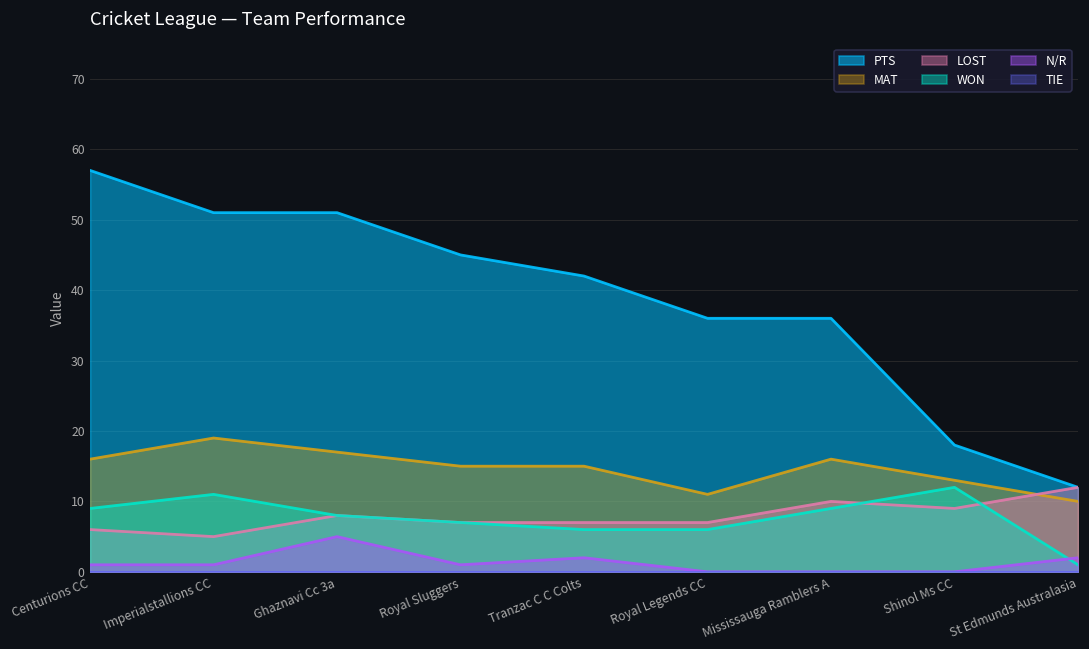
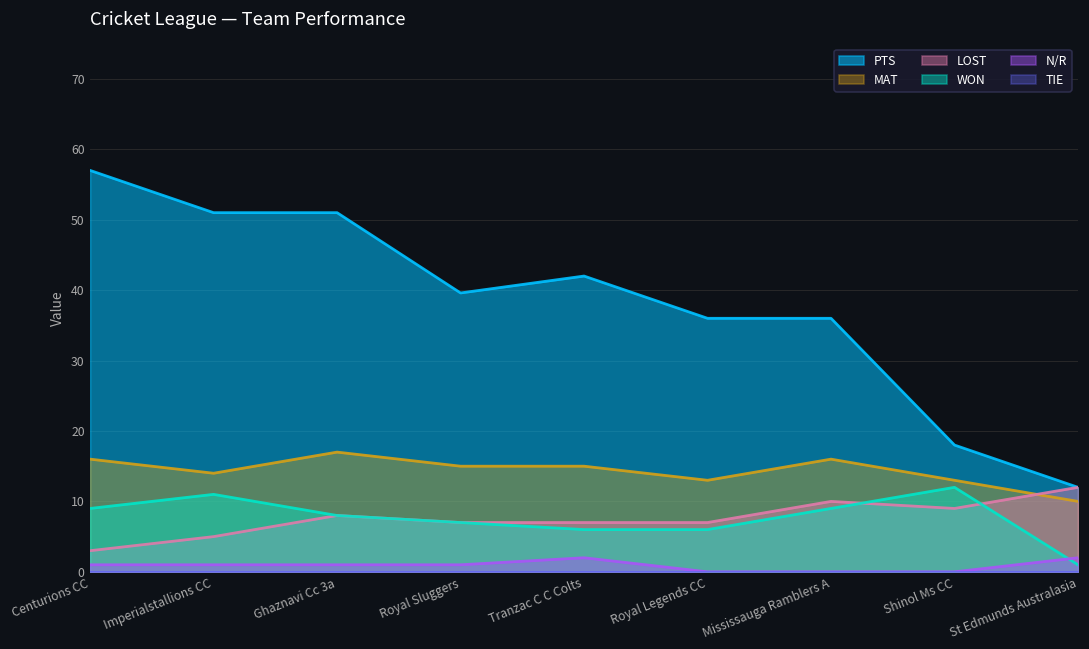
LOST, Centurions CC: 6 -> 3
MAT, Imperialstallions CC: 19 -> 14
N/R, Ghaznavi Cc 3a: 5 -> 1
PTS, Royal Sluggers: 45 -> 40
MAT, Royal Legends CC: 11 -> 13
